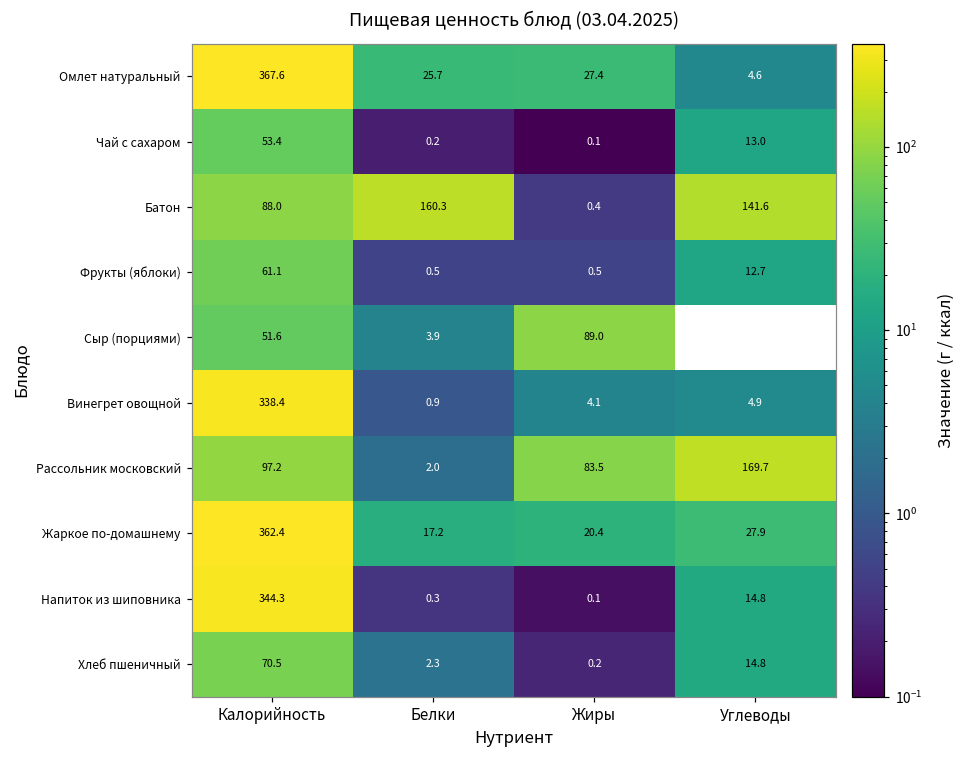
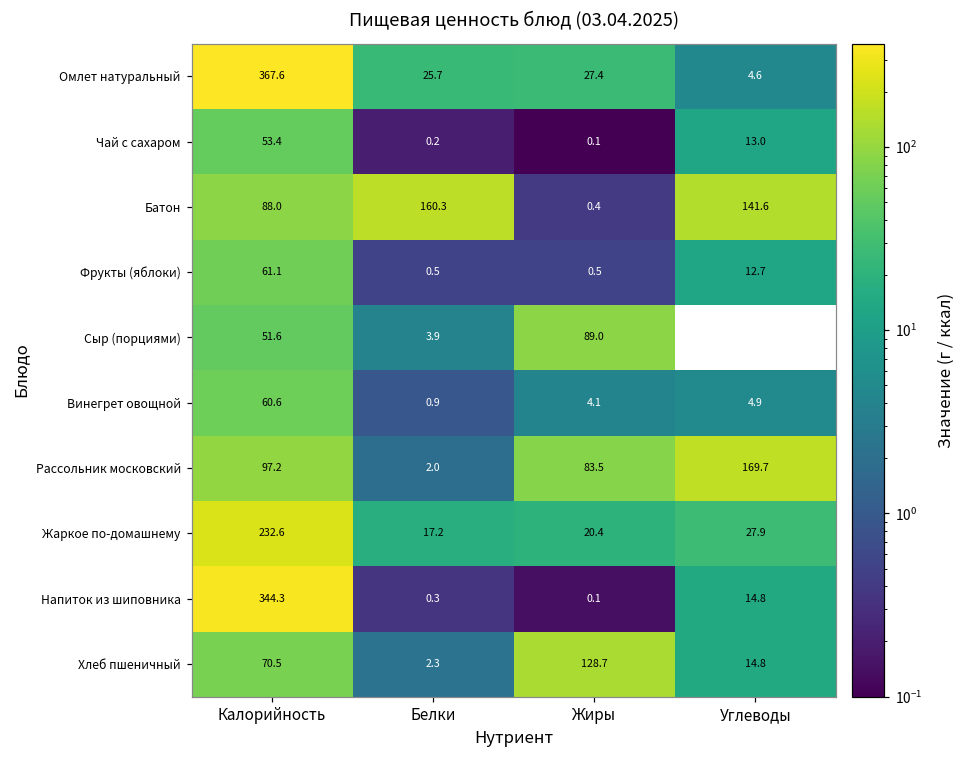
Винегрет овощной, Калорийность: 338.4 -> 60.6
Жаркое по-домашнему, Калорийность: 362.4 -> 232.6
Хлеб пшеничный, Жиры: 0.2 -> 128.7
